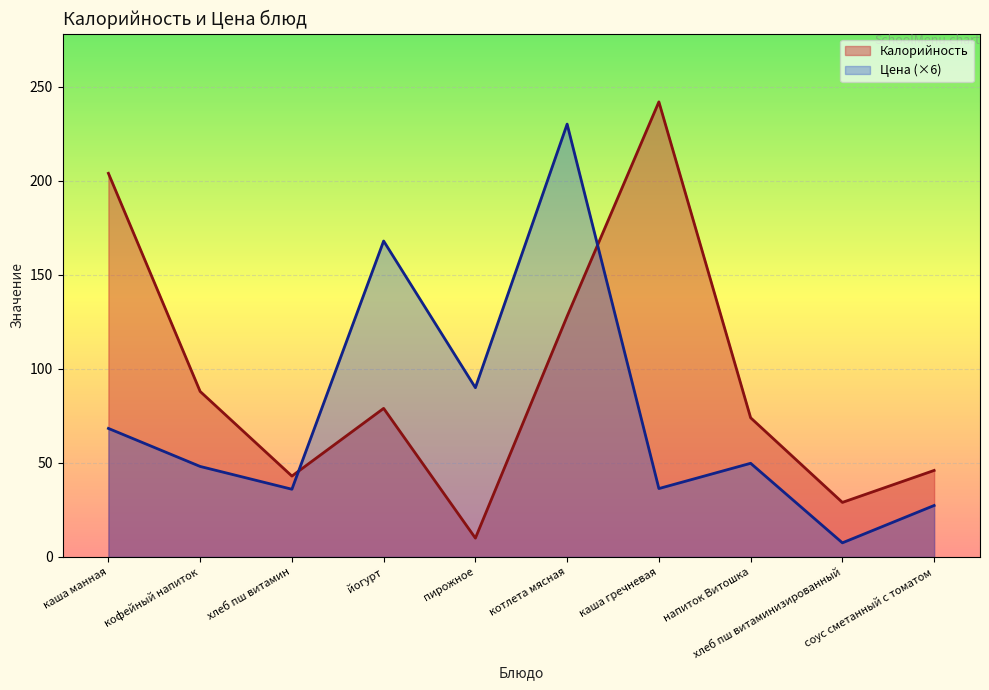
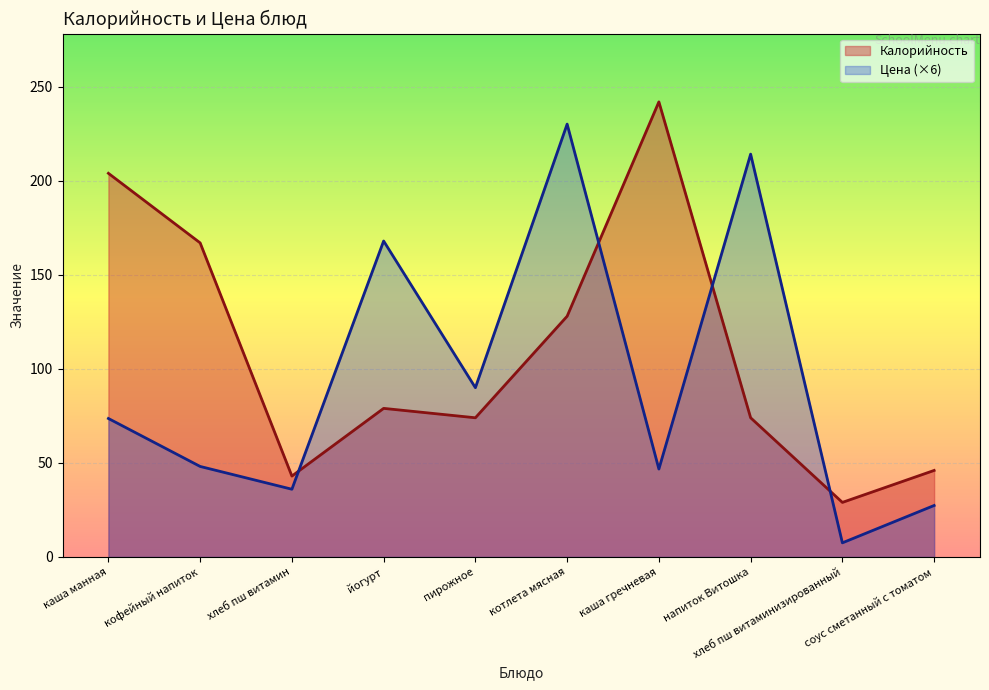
Цена (×6), каша манная: 68 -> 74
Калорийность, кофейный напиток: 88 -> 167
Калорийность, пирожное: 10 -> 74
Цена (×6), каша гречневая: 36 -> 47
Цена (×6), напиток Витошка: 50 -> 214
